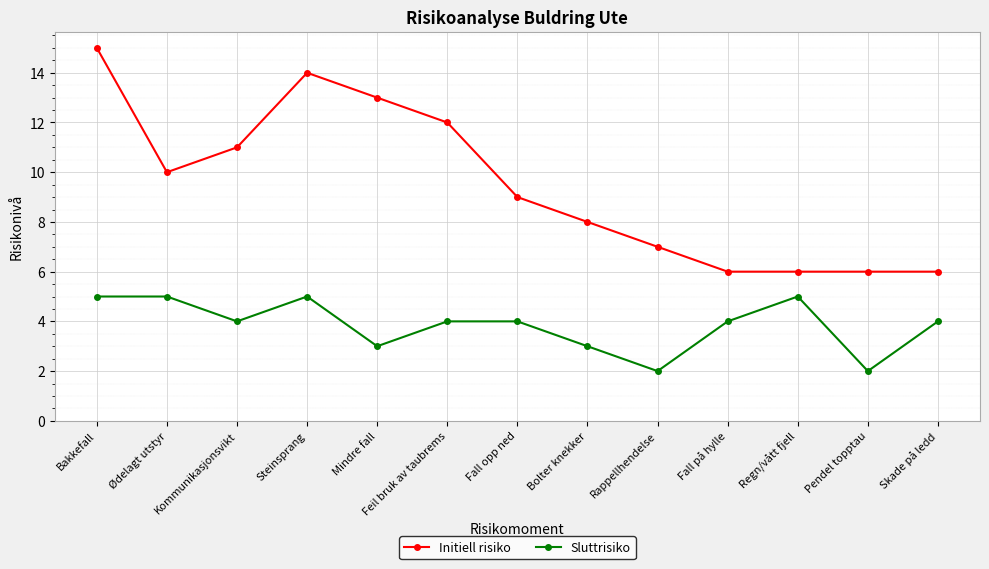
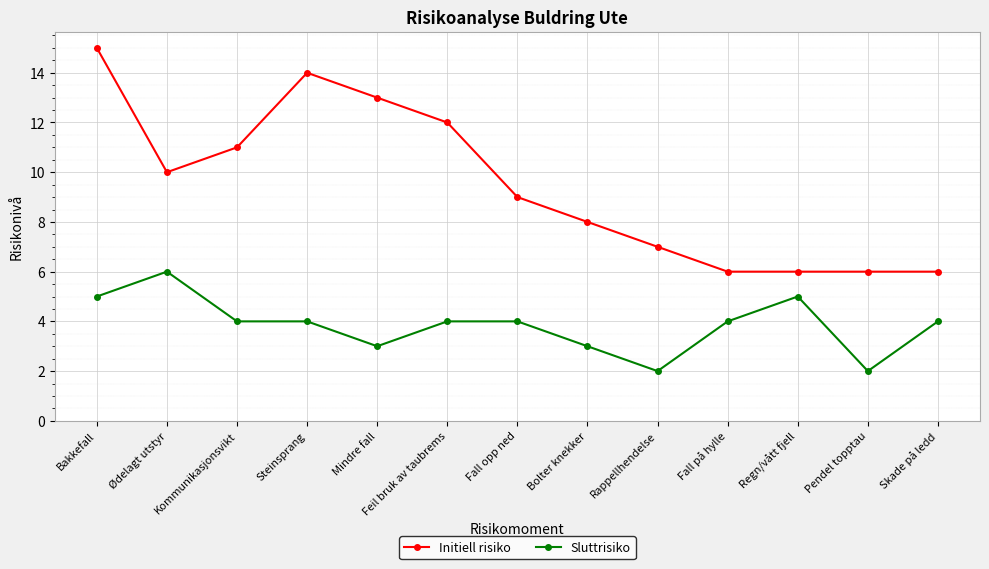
Sluttrisiko, Ødelagt utstyr: 5 -> 6
Sluttrisiko, Steinsprang: 5 -> 4
